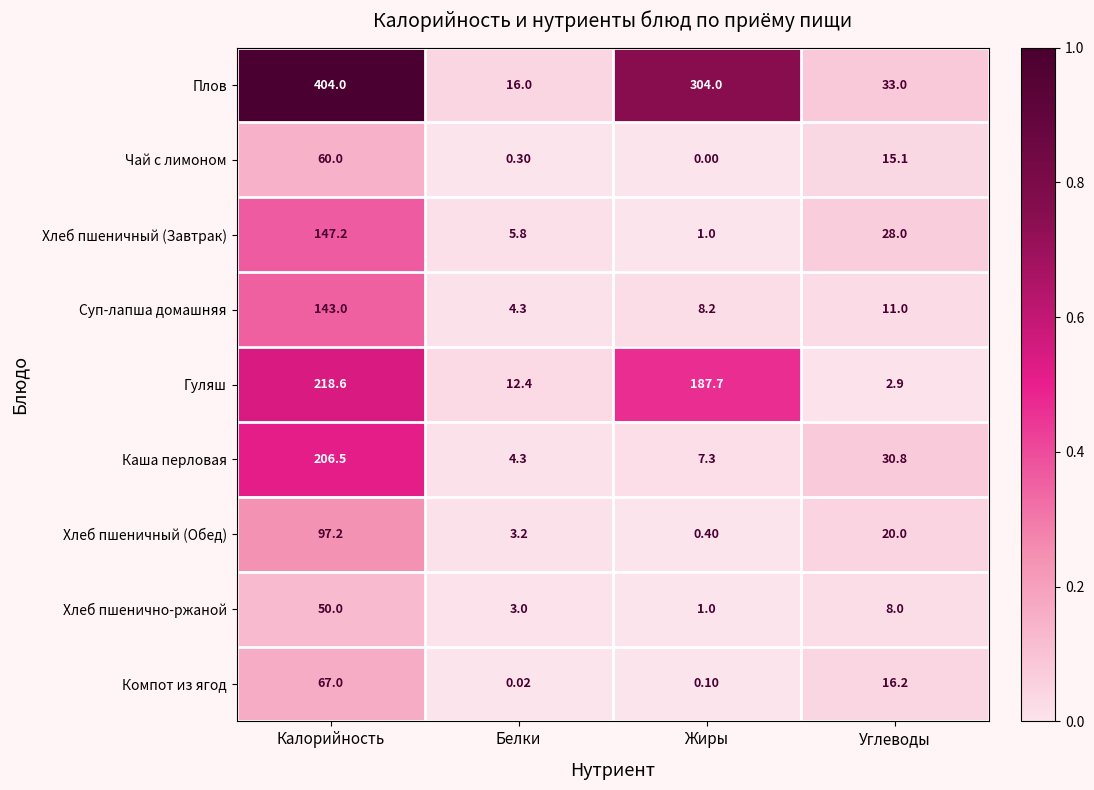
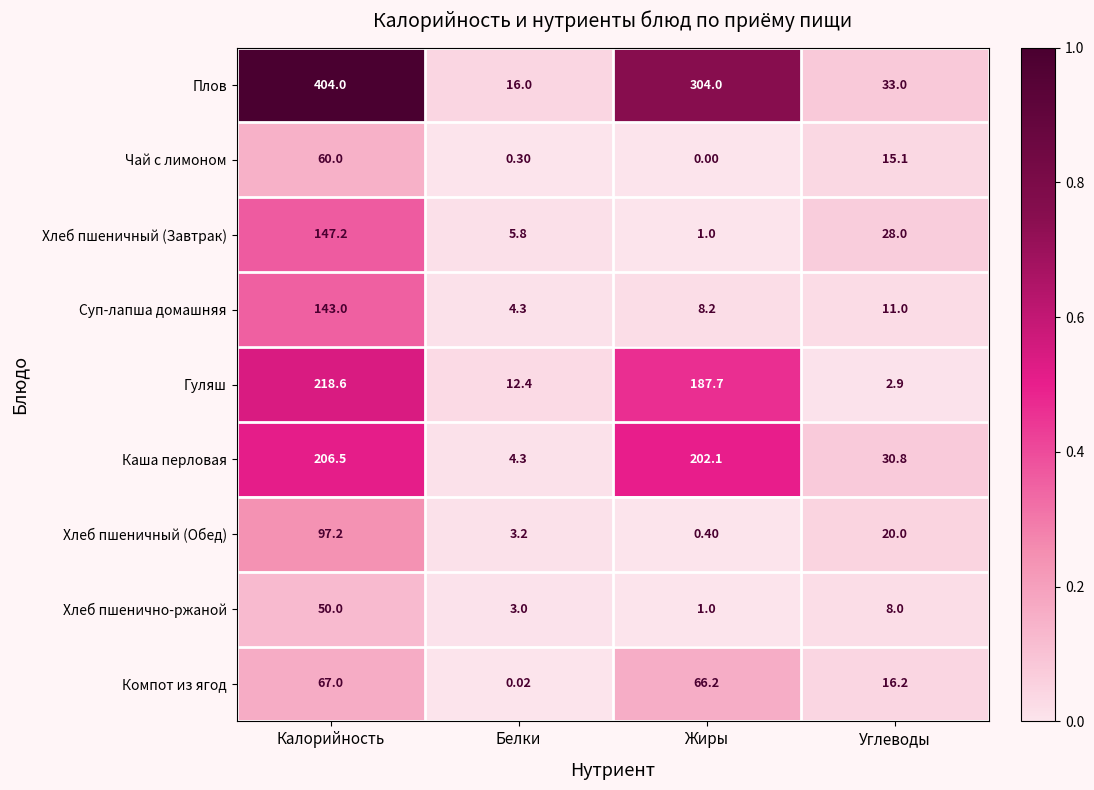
Каша перловая, Жиры: 7.3 -> 202.1
Компот из ягод, Жиры: 0.10 -> 66.2
